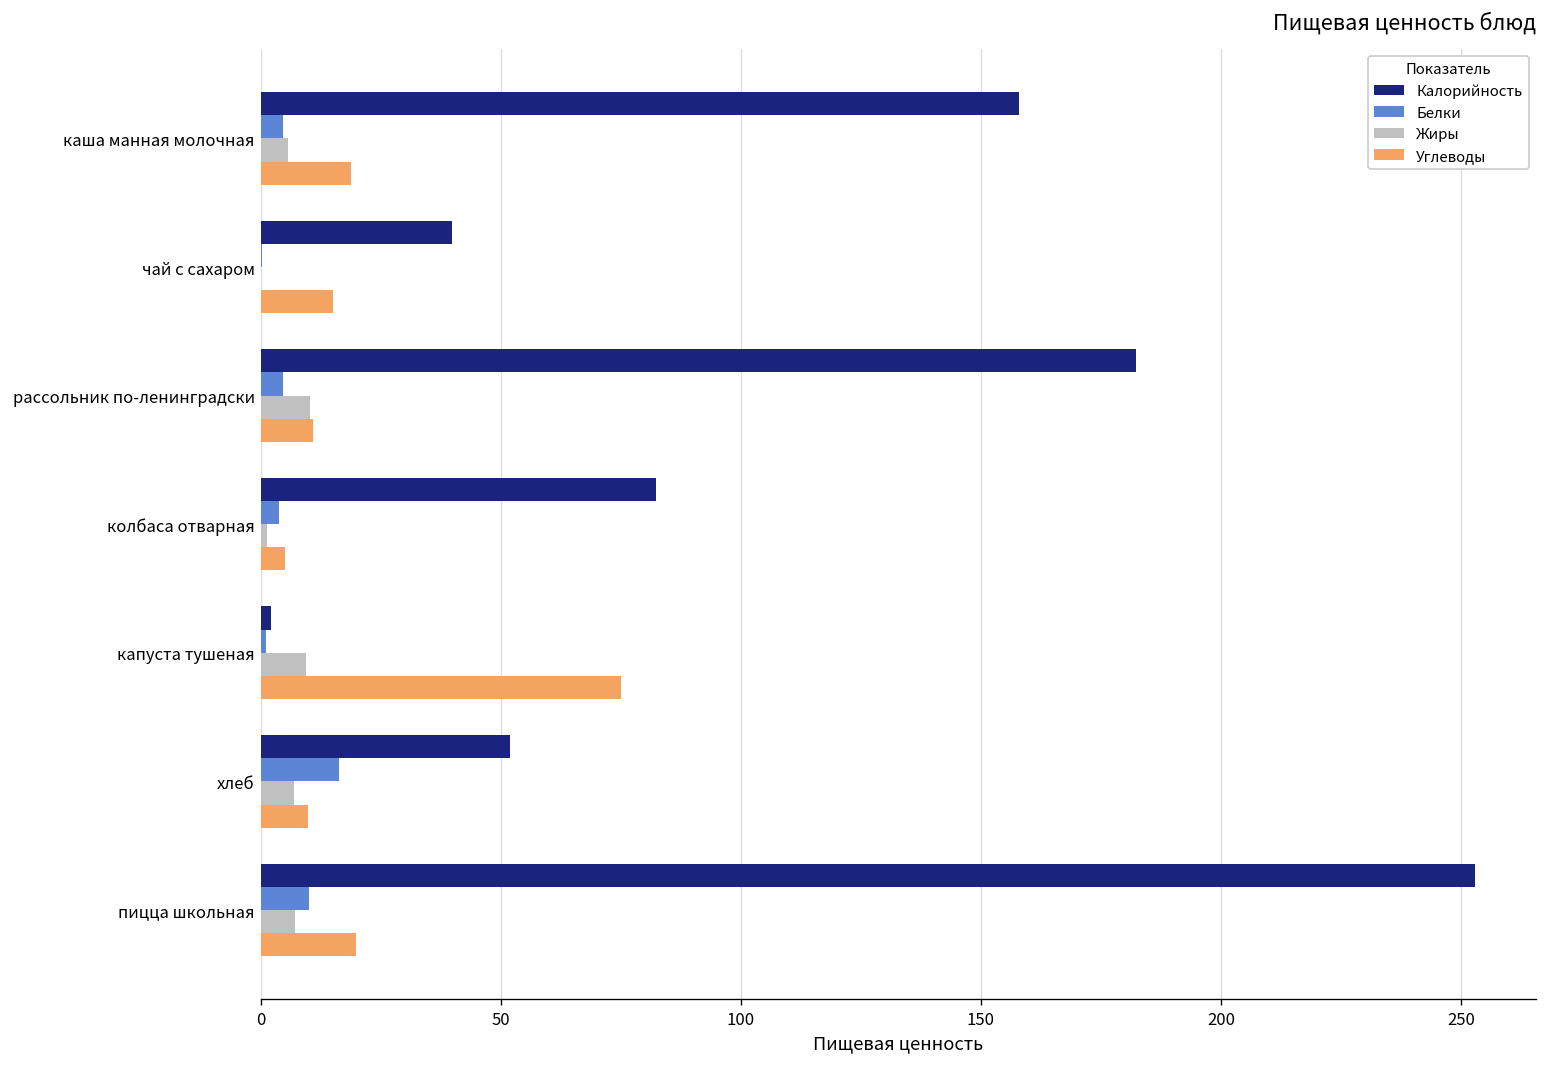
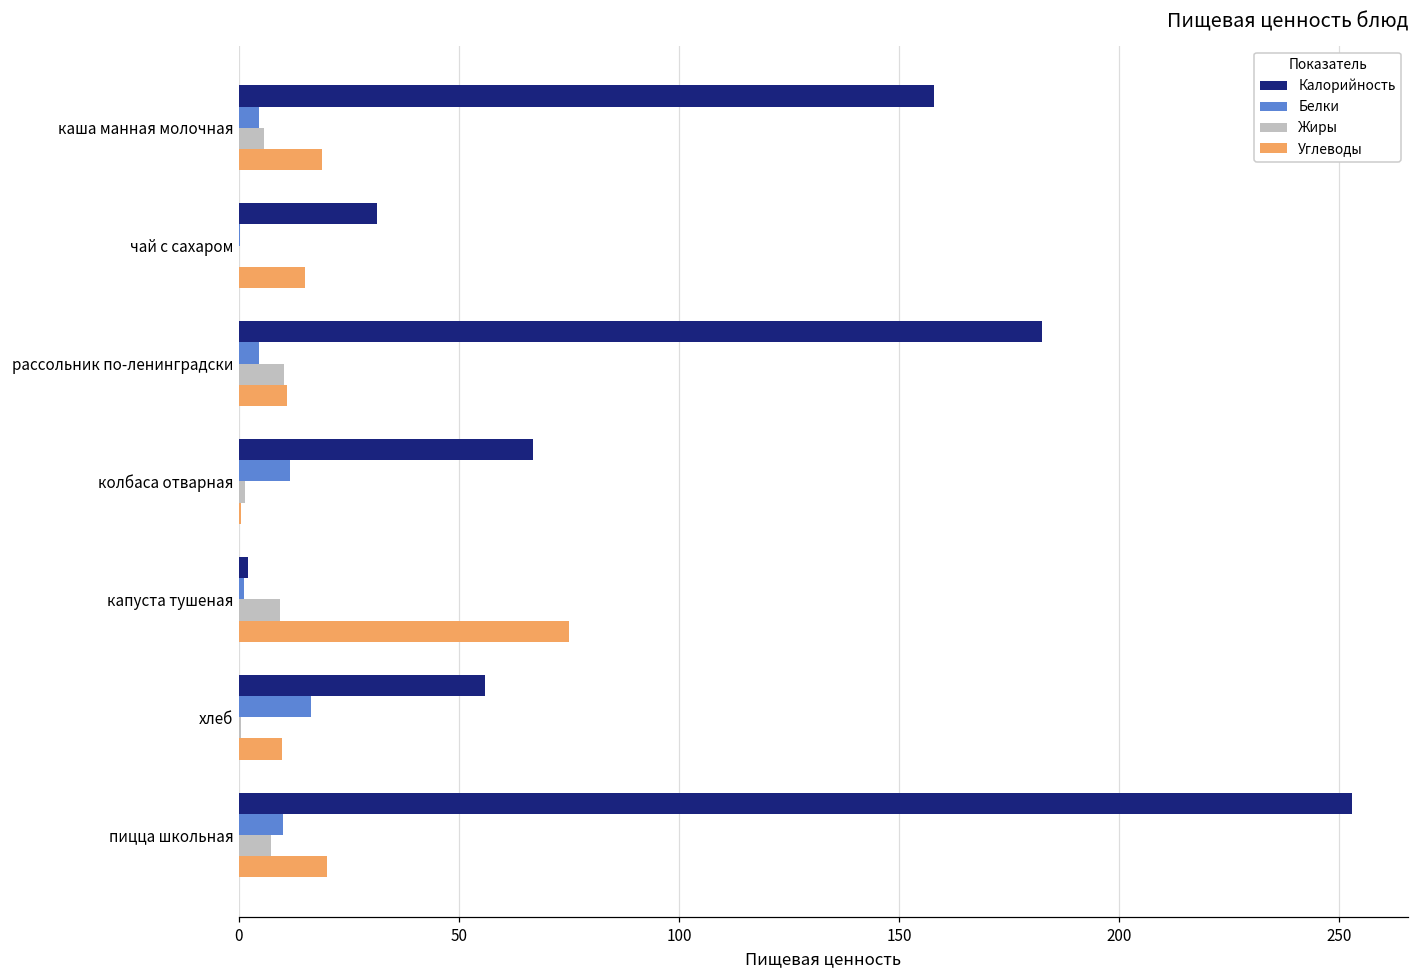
Калорийность, чай с сахаром: 40 -> 31
Калорийность, колбаса отварная: 82 -> 67
Белки, колбаса отварная: 4 -> 12
Углеводы, колбаса отварная: 5 -> 0
Калорийность, хлеб: 52 -> 56
Жиры, хлеб: 7 -> 1
